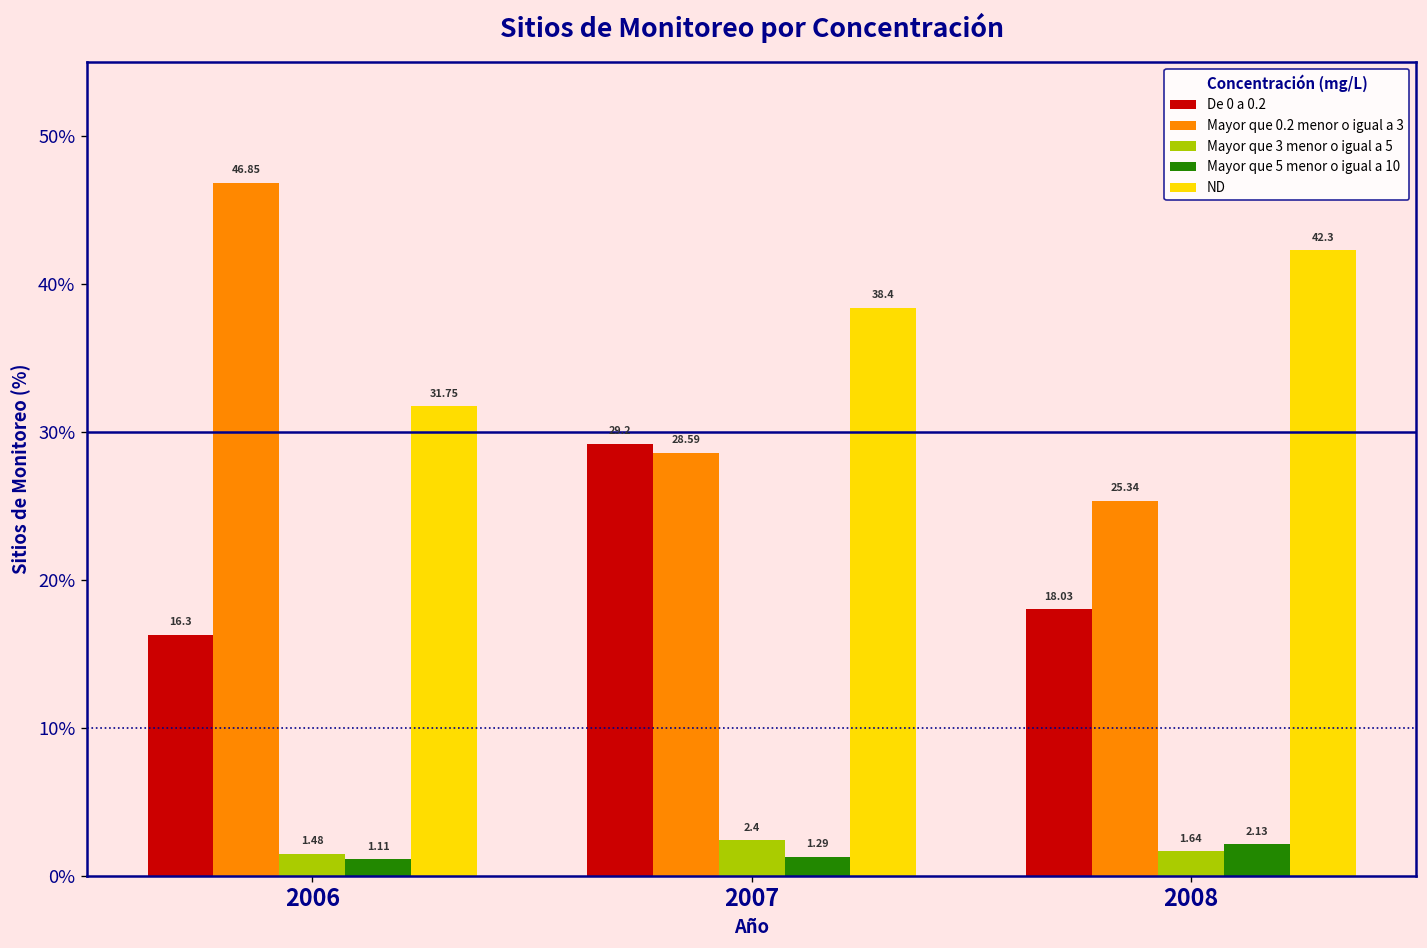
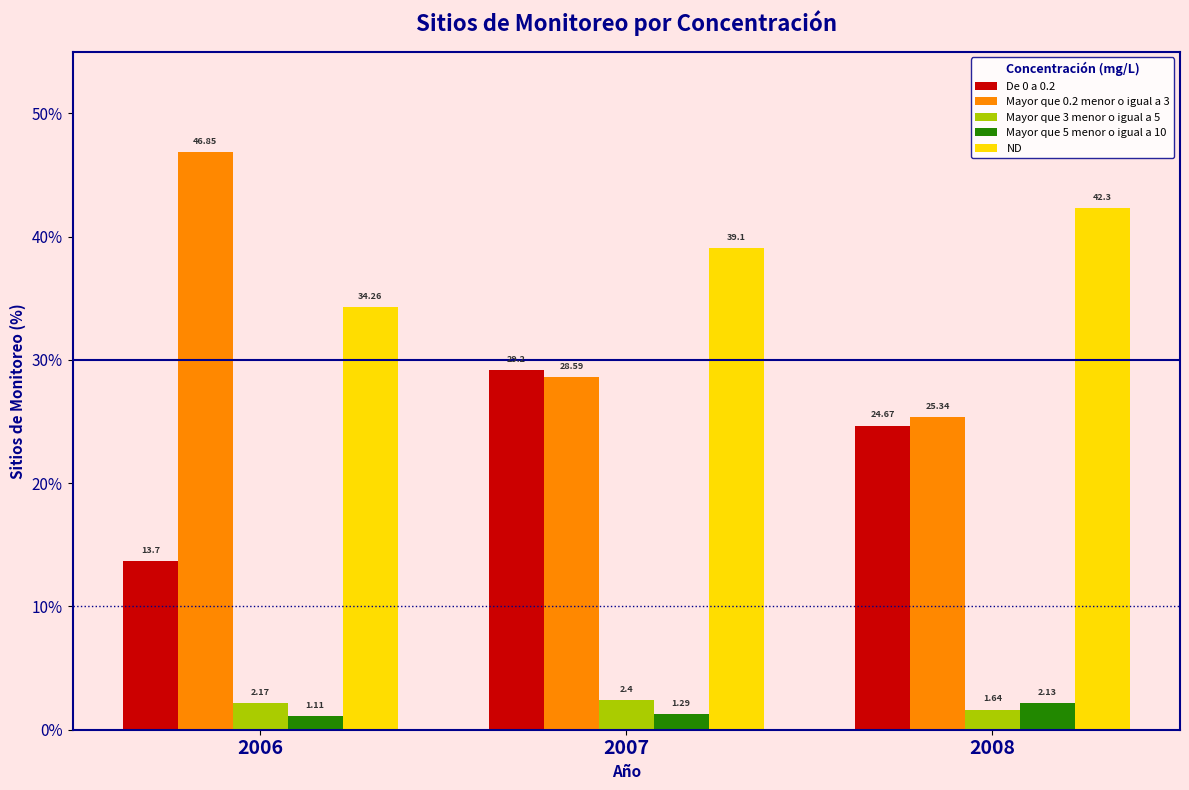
De 0 a 0.2, 2006: 16.3 -> 13.7
Mayor que 3 menor o igual a 5, 2006: 1.48 -> 2.17
ND, 2006: 31.75 -> 34.26
ND, 2007: 38.4 -> 39.1
De 0 a 0.2, 2008: 18.03 -> 24.67
